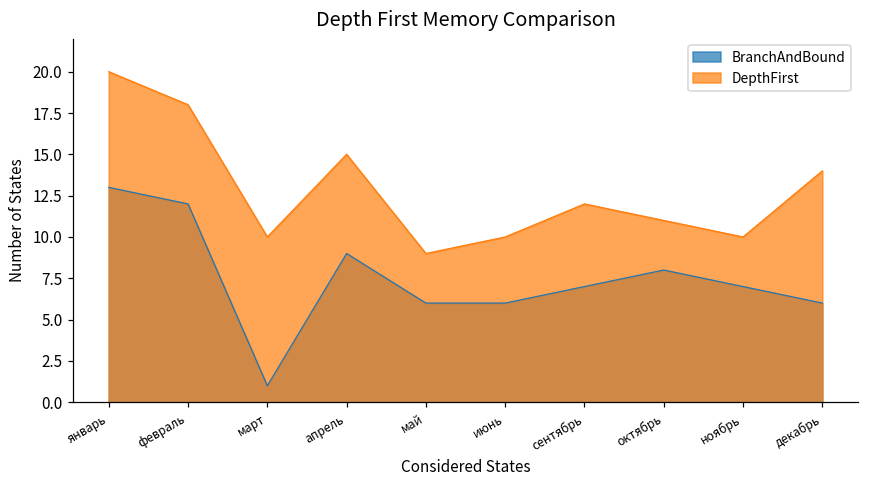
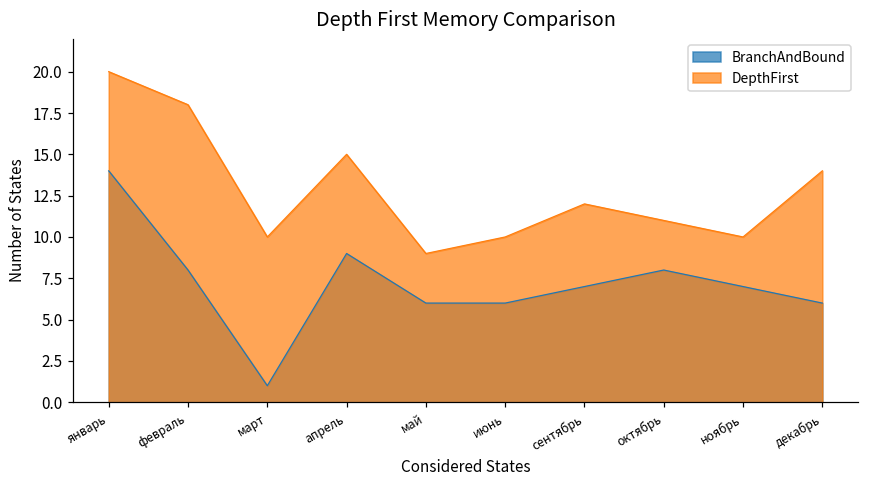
BranchAndBound, январь: 13 -> 14
BranchAndBound, февраль: 12 -> 8
